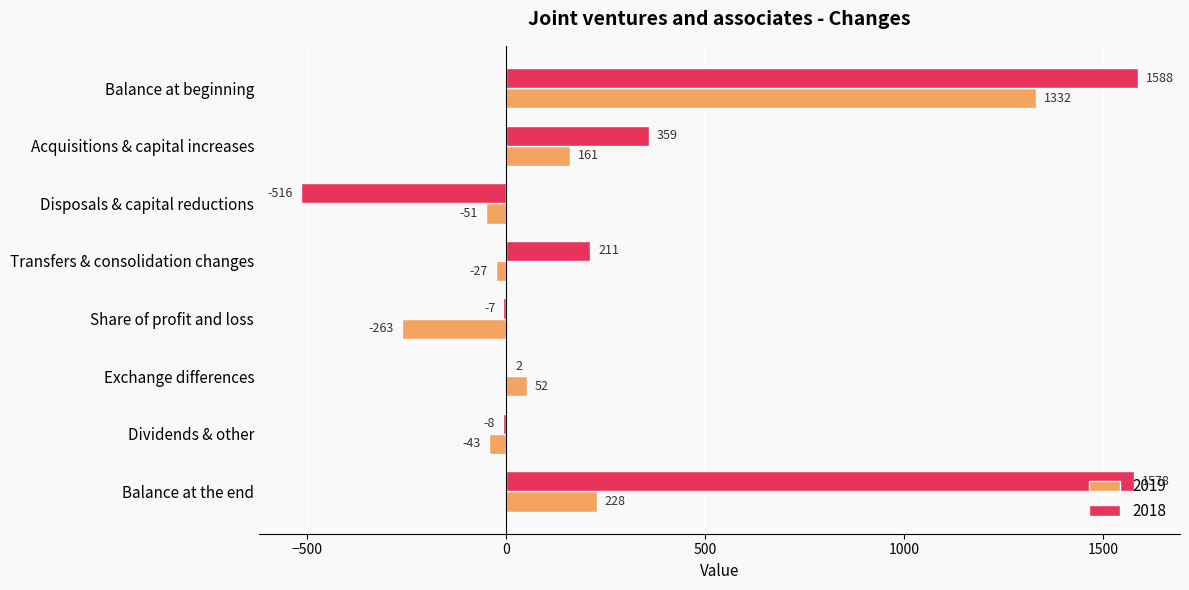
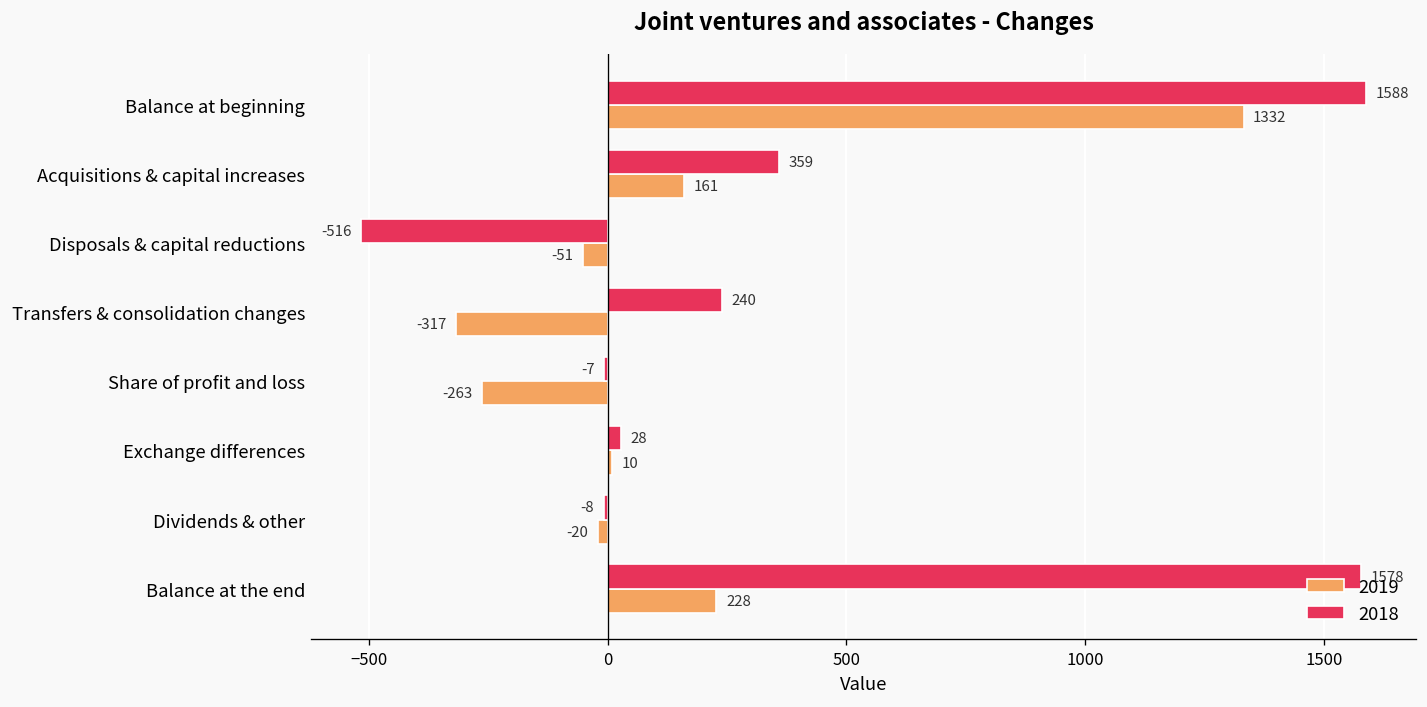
2018, Transfers & consolidation changes: 211 -> 240
2019, Transfers & consolidation changes: -27 -> -317
2018, Exchange differences: 2 -> 28
2019, Exchange differences: 52 -> 10
2019, Dividends & other: -43 -> -20
